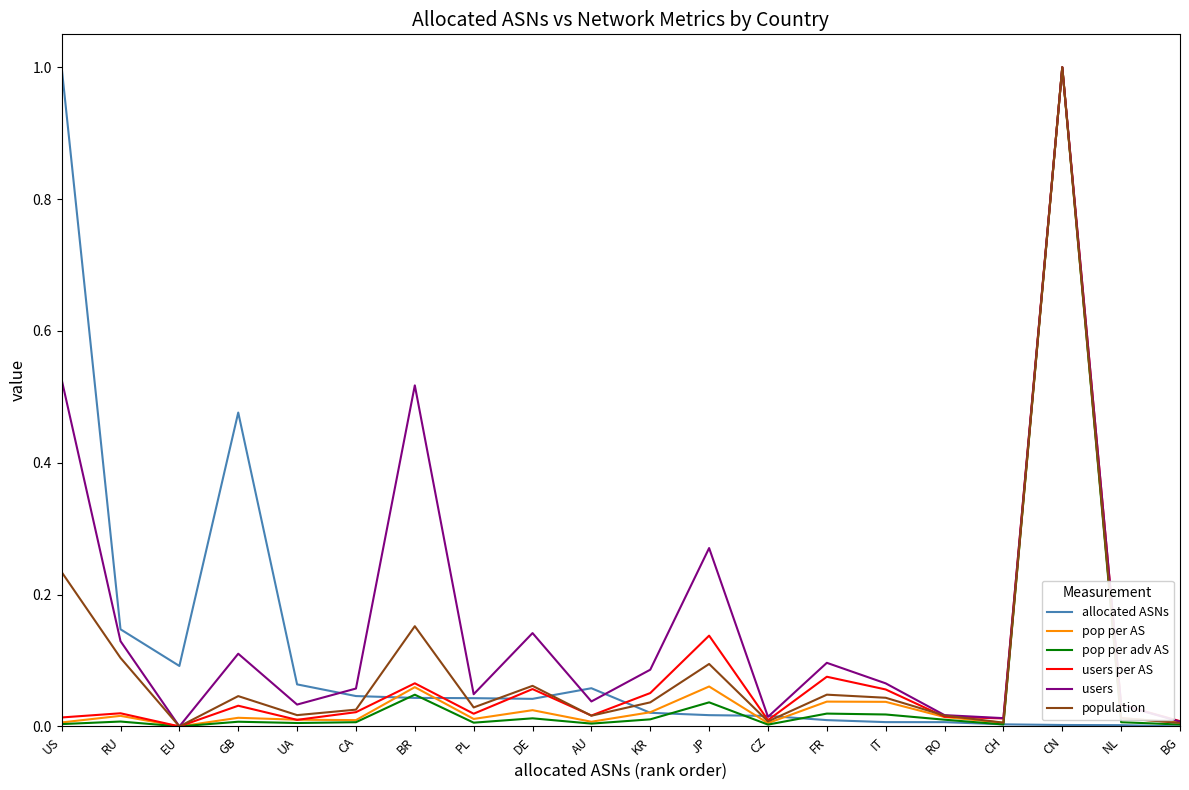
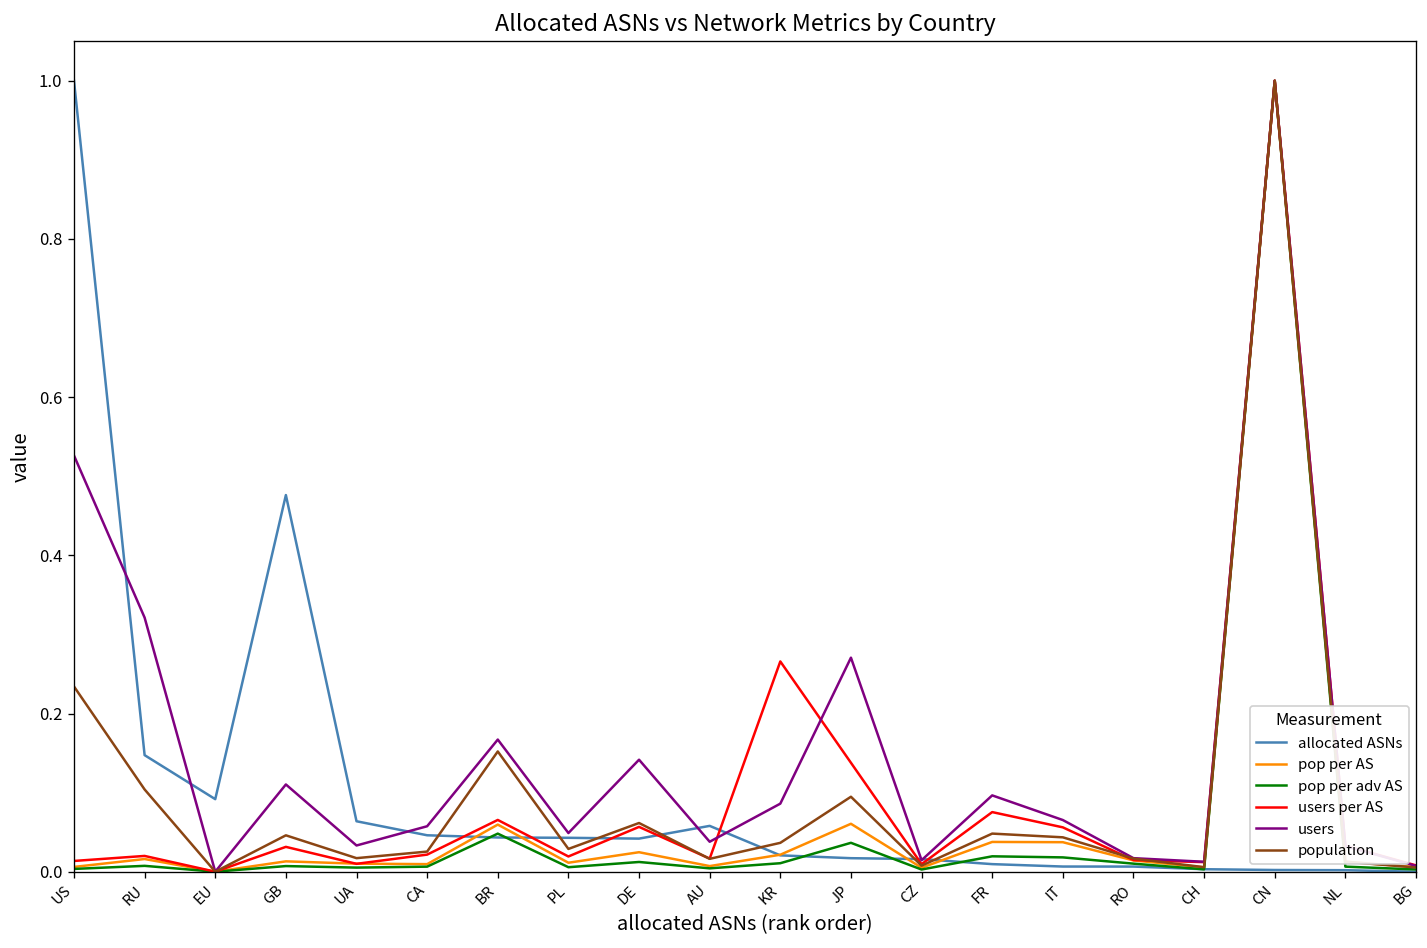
users, RU: 0.13 -> 0.32
users, BR: 0.52 -> 0.17
users per AS, KR: 0.05 -> 0.27
